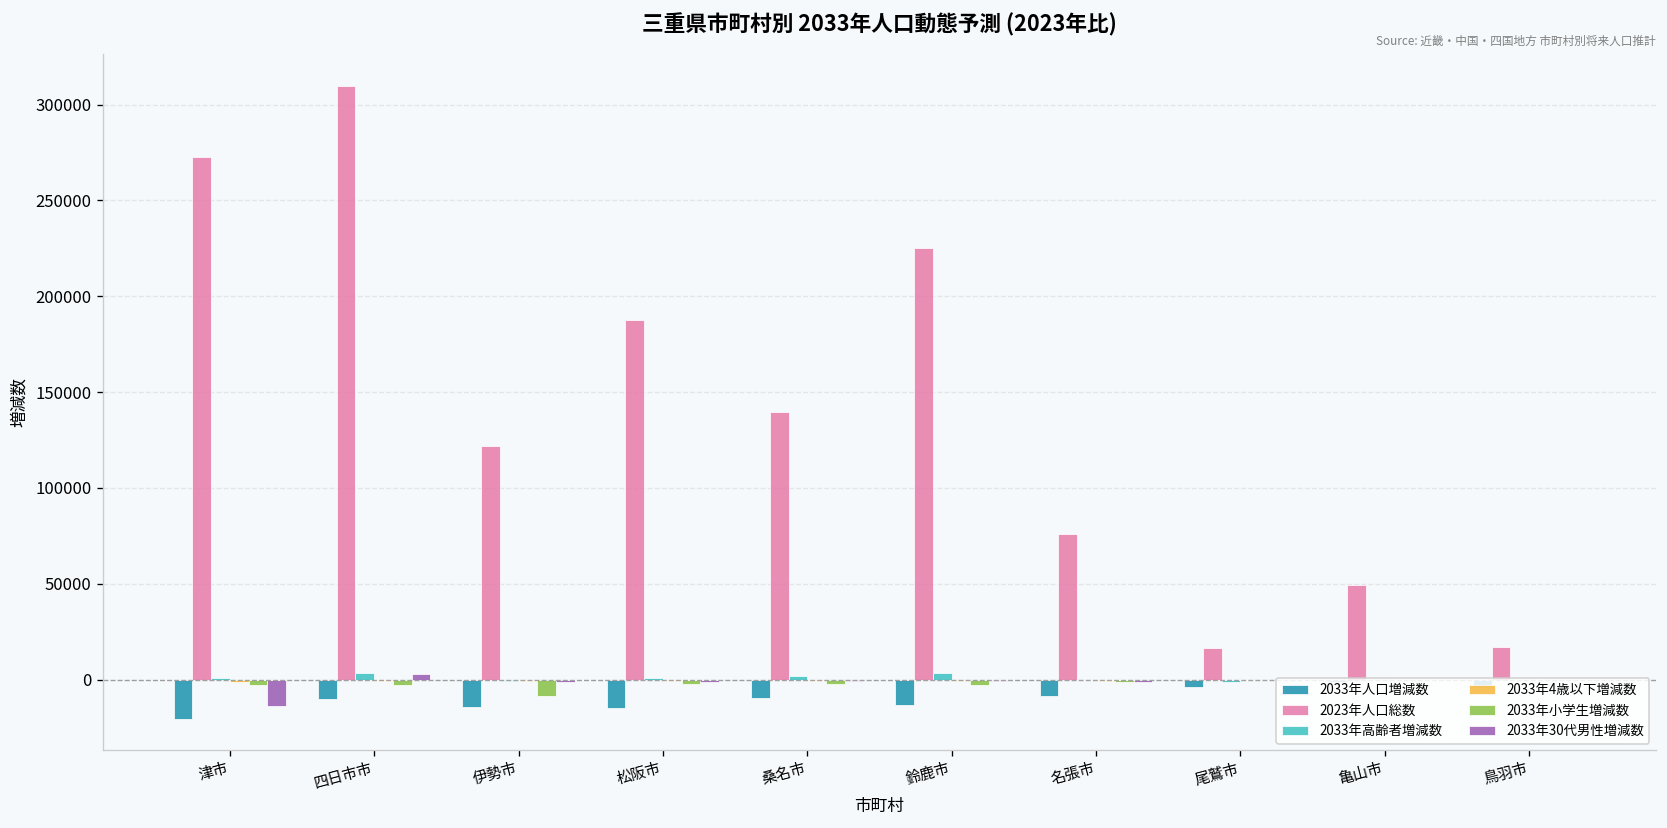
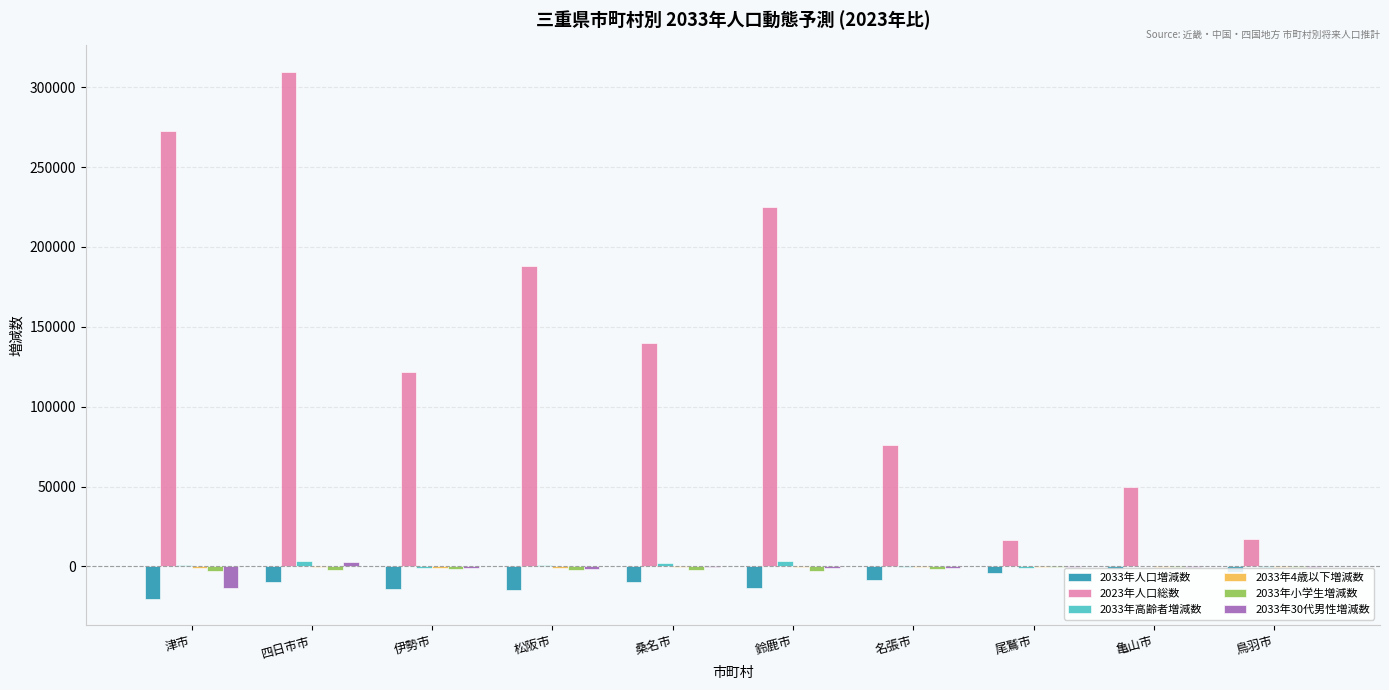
2033年小学生増減数, 伊勢市: -8000 -> -1000
